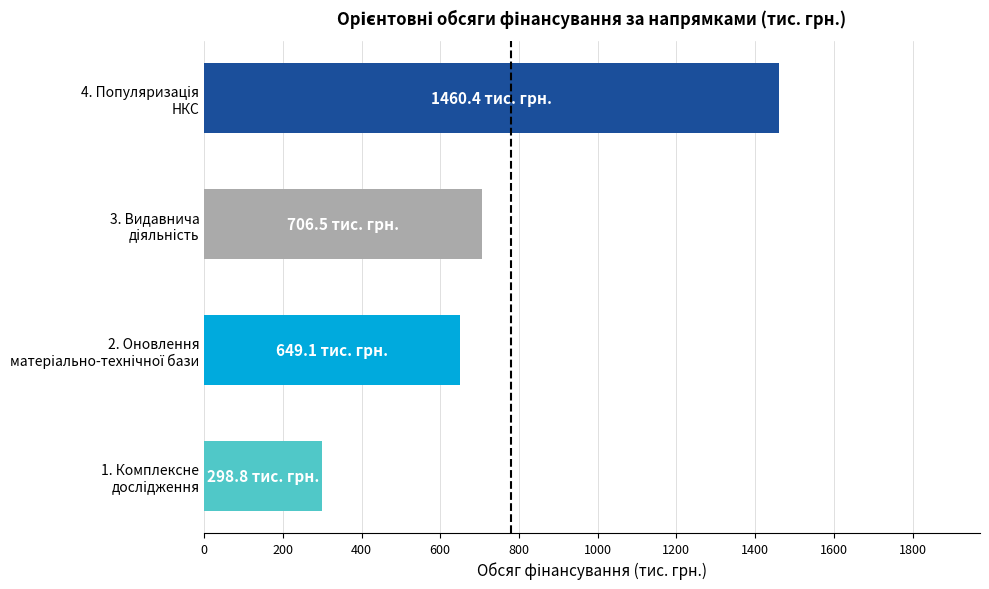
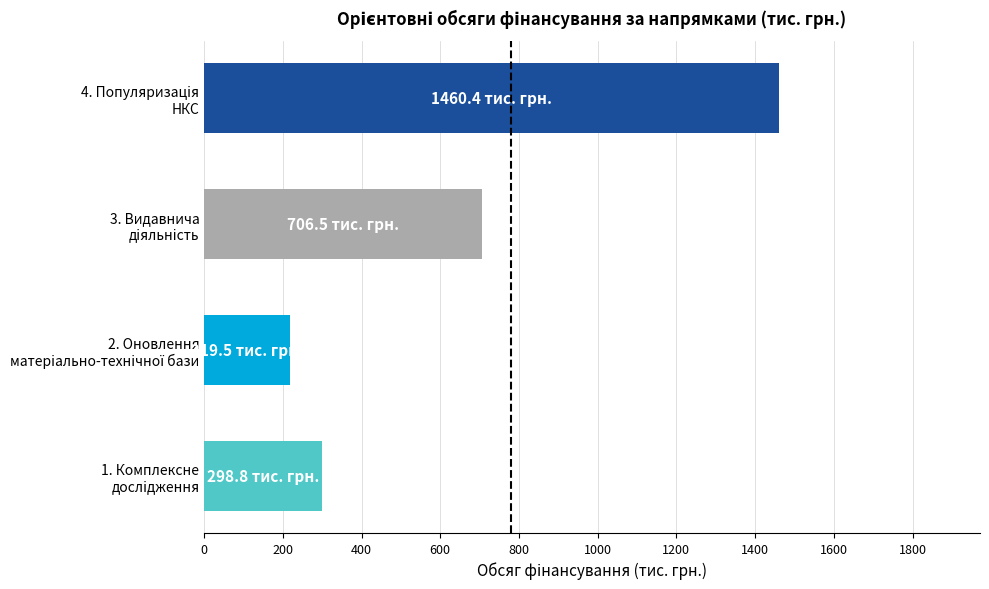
2. Оновлення матеріально-технічної бази: 649.1 -> 219.5
